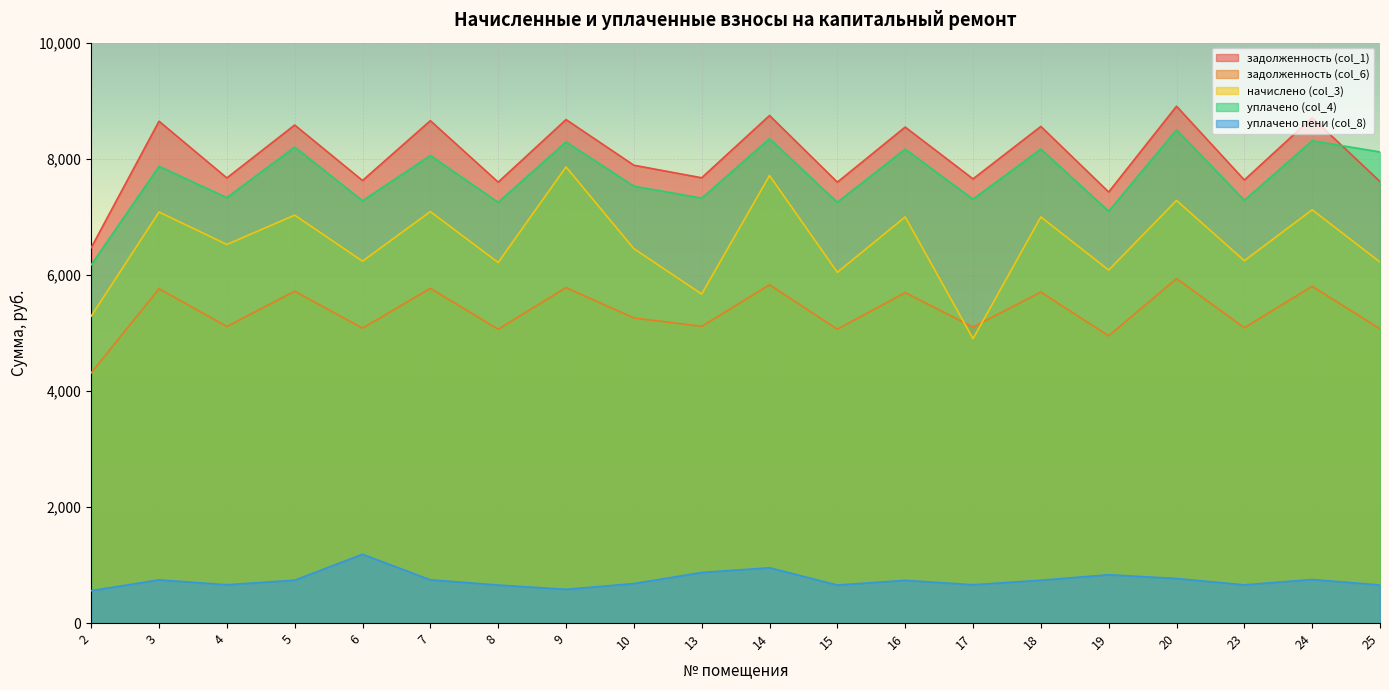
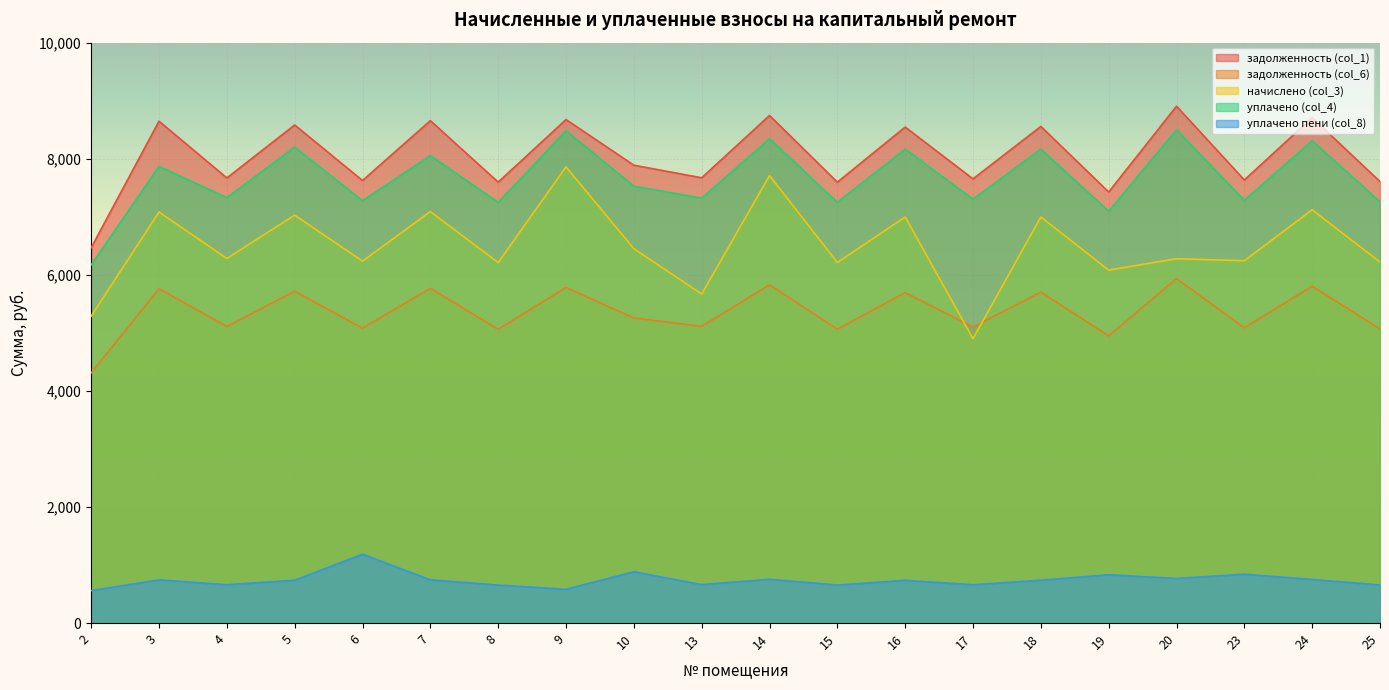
начислено (col_3), 4: 6,500 -> 6,300
уплачено (col_4), 9: 8,300 -> 8,500
уплачено пени (col_8), 10: 700 -> 900
уплачено пени (col_8), 13: 900 -> 700
уплачено пени (col_8), 14: 1,000 -> 800
начислено (col_3), 15: 6,000 -> 6,200
начислено (col_3), 20: 7,300 -> 6,300
уплачено пени (col_8), 23: 700 -> 800
уплачено (col_4), 25: 8,100 -> 7,300
